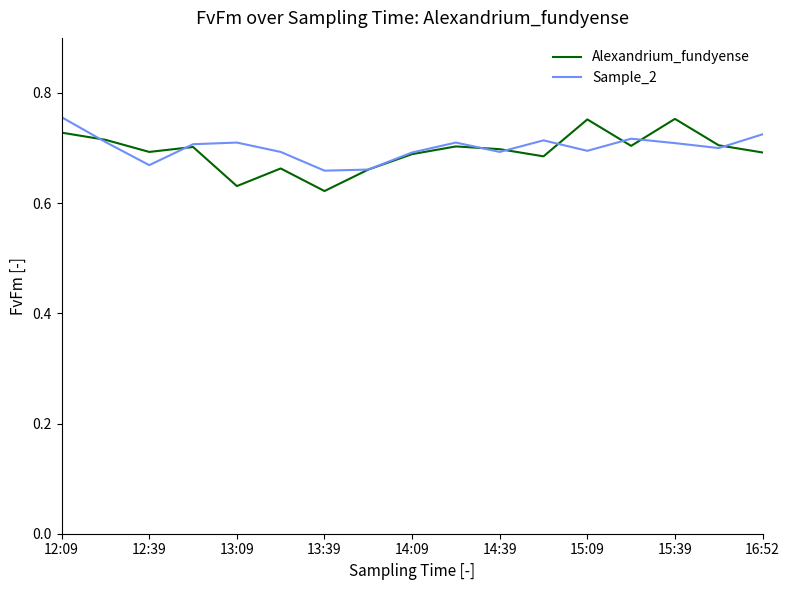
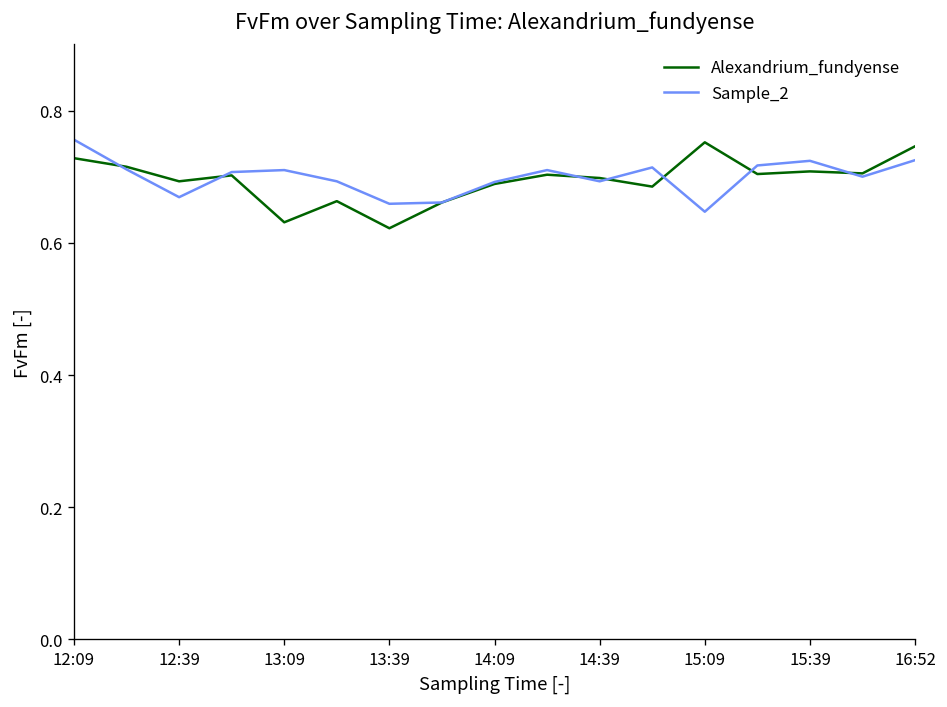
Sample_2, 15:09: 0.70 -> 0.65
Alexandrium_fundyense, 15:39: 0.75 -> 0.71
Sample_2, 15:39: 0.71 -> 0.72
Alexandrium_fundyense, 16:52: 0.69 -> 0.75
